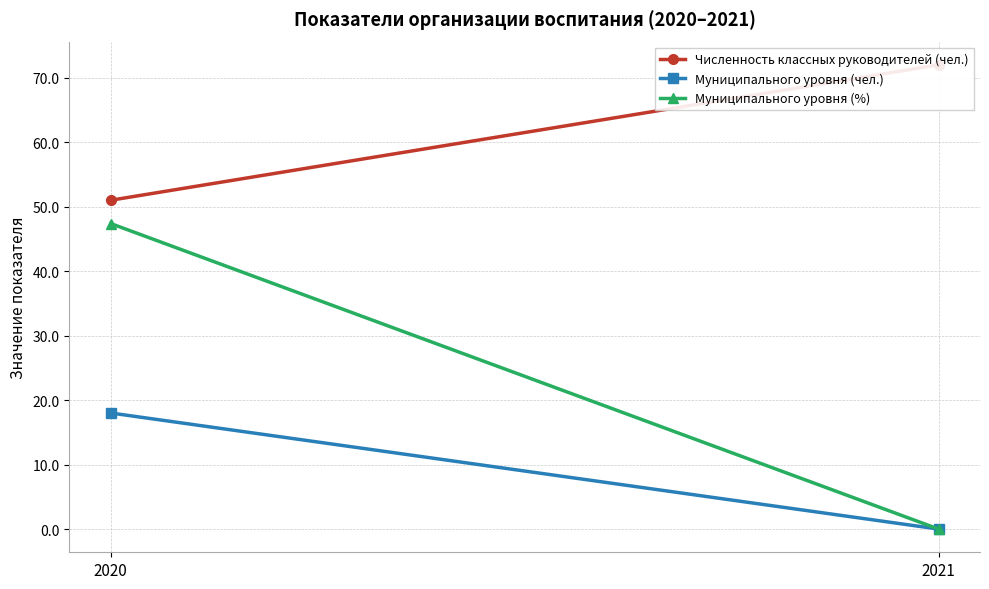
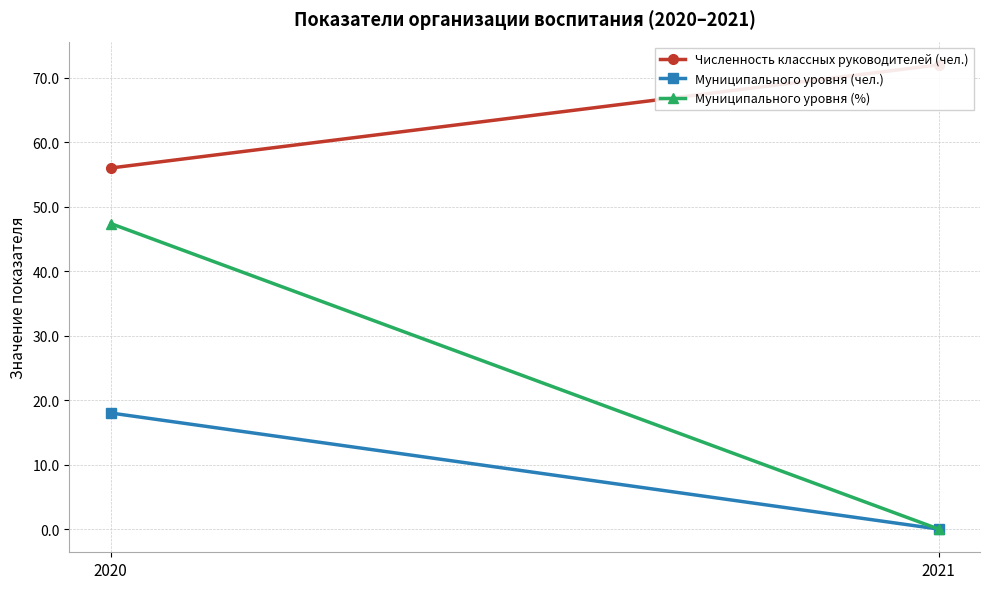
Численность классных руководителей (чел.), 2020: 51 -> 56
